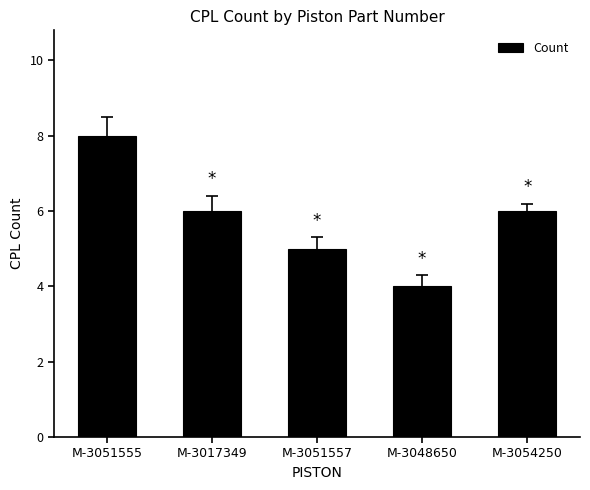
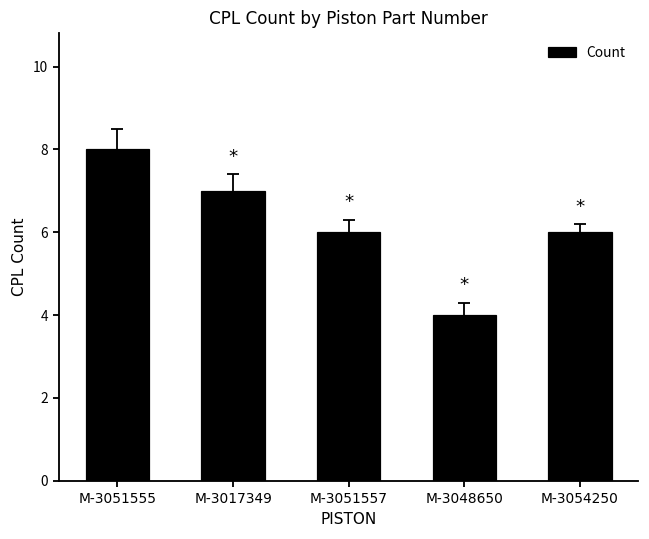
Count, M-3017349: 6 -> 7
Count, M-3051557: 5 -> 6
